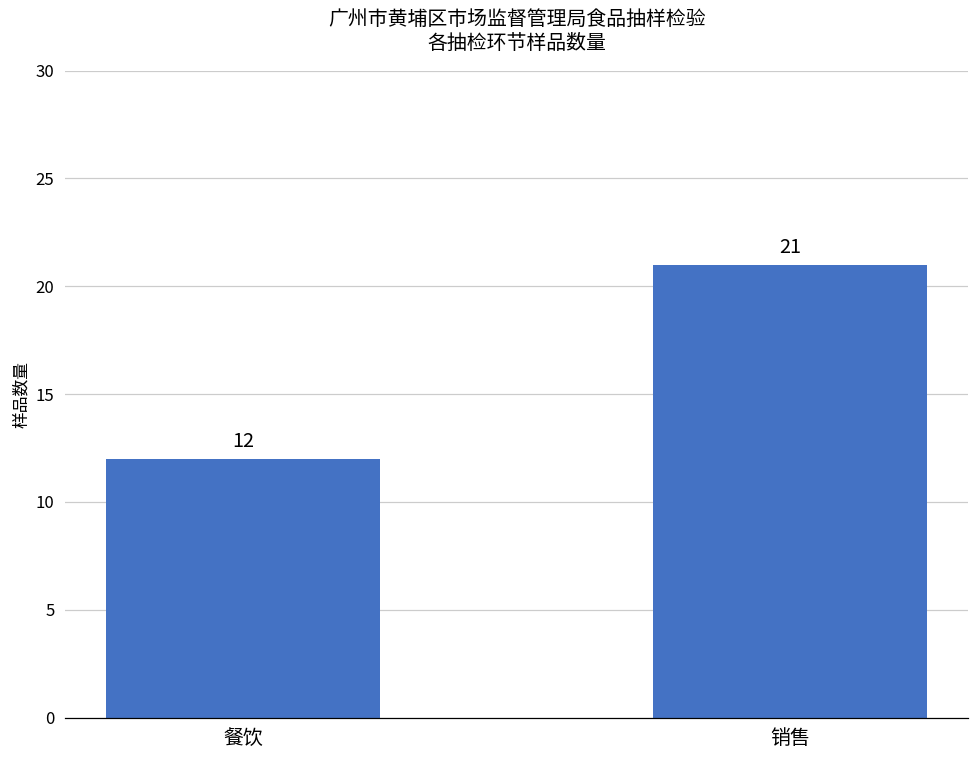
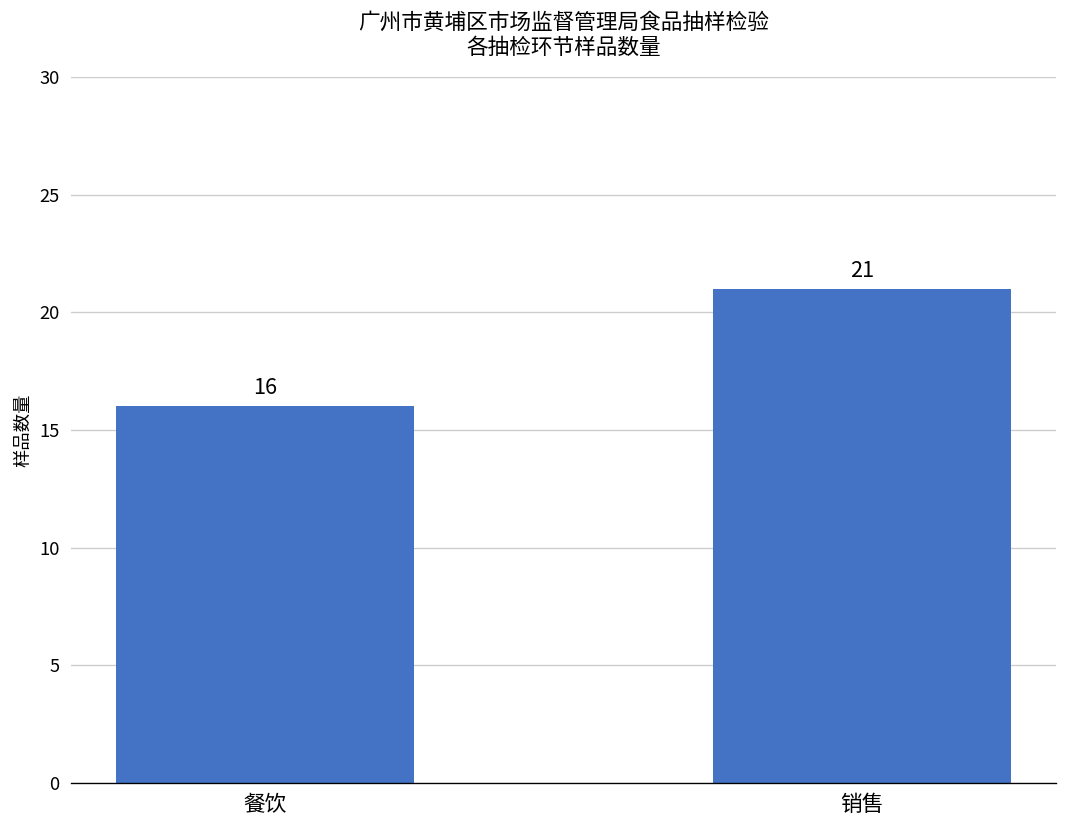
餐饮: 12 -> 16
